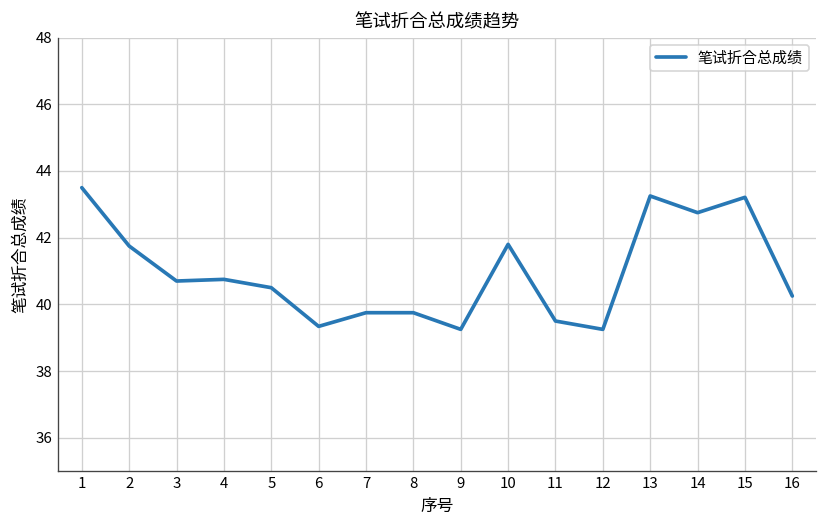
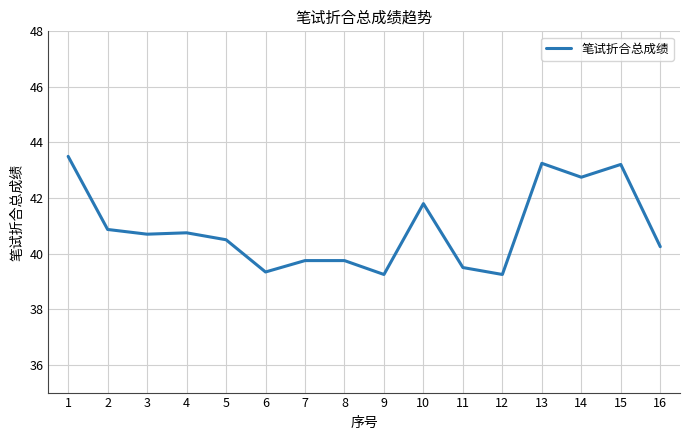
2: 41.8 -> 40.9
